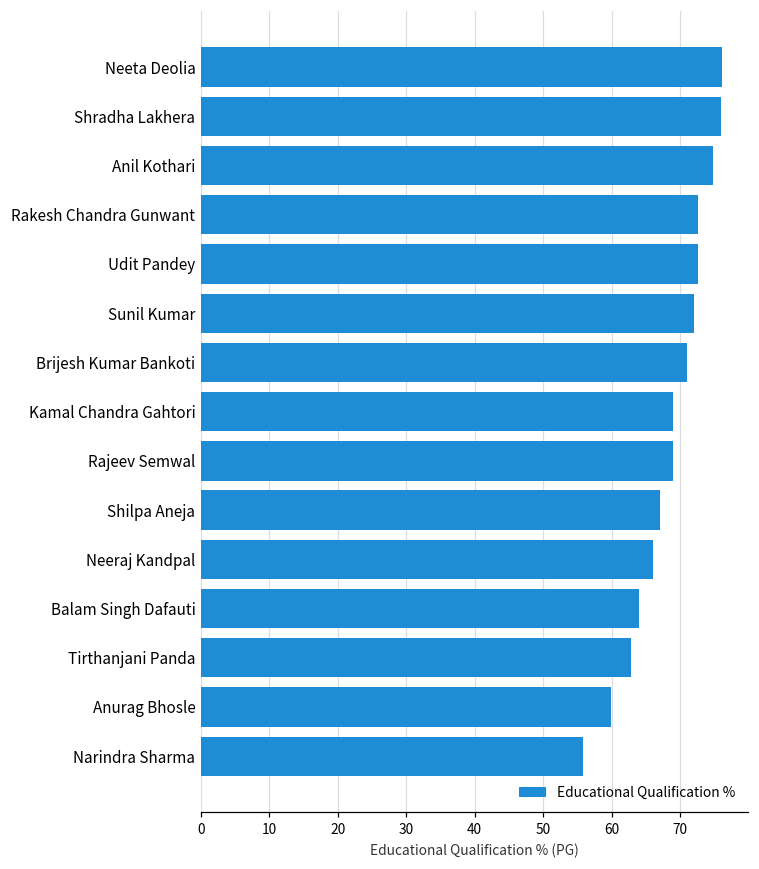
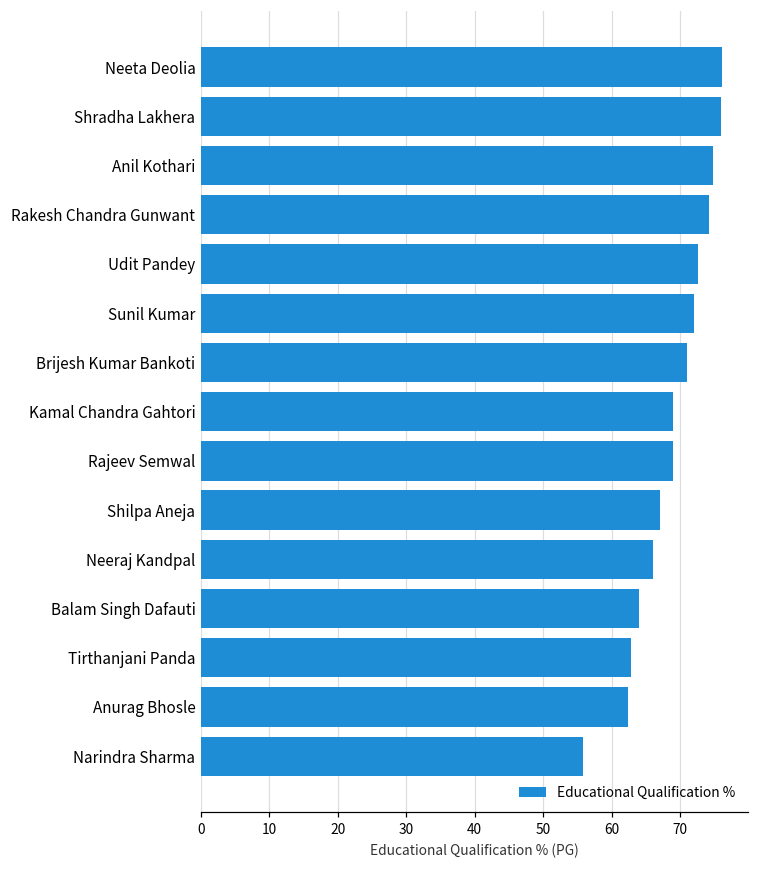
Rakesh Chandra Gunwant: 73 -> 74
Anurag Bhosle: 60 -> 62
